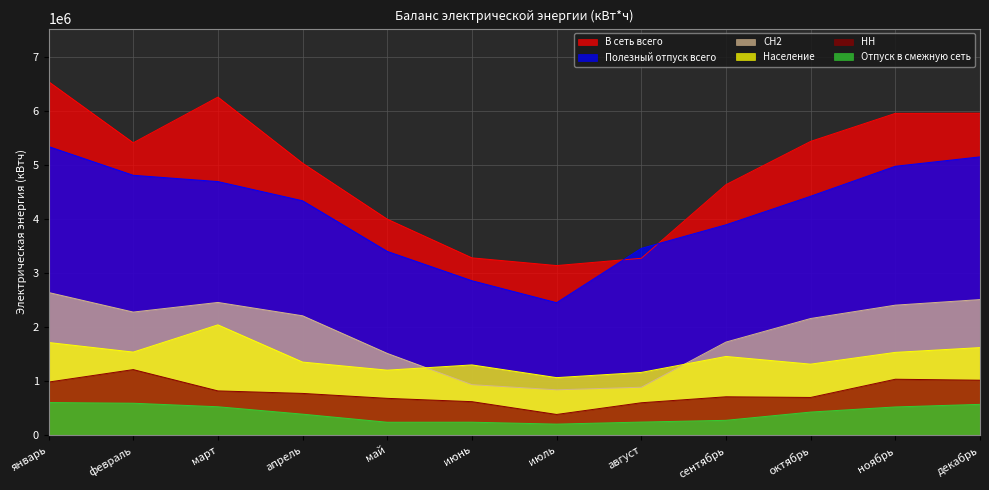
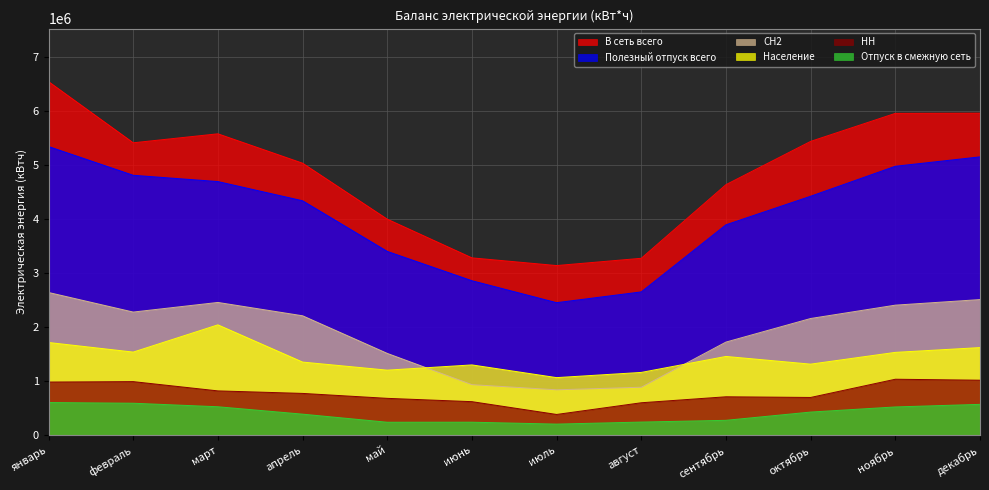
НН, февраль: 1200000 -> 1000000
В сеть всего, март: 6300000 -> 5600000
Полезный отпуск всего, август: 3500000 -> 2700000
